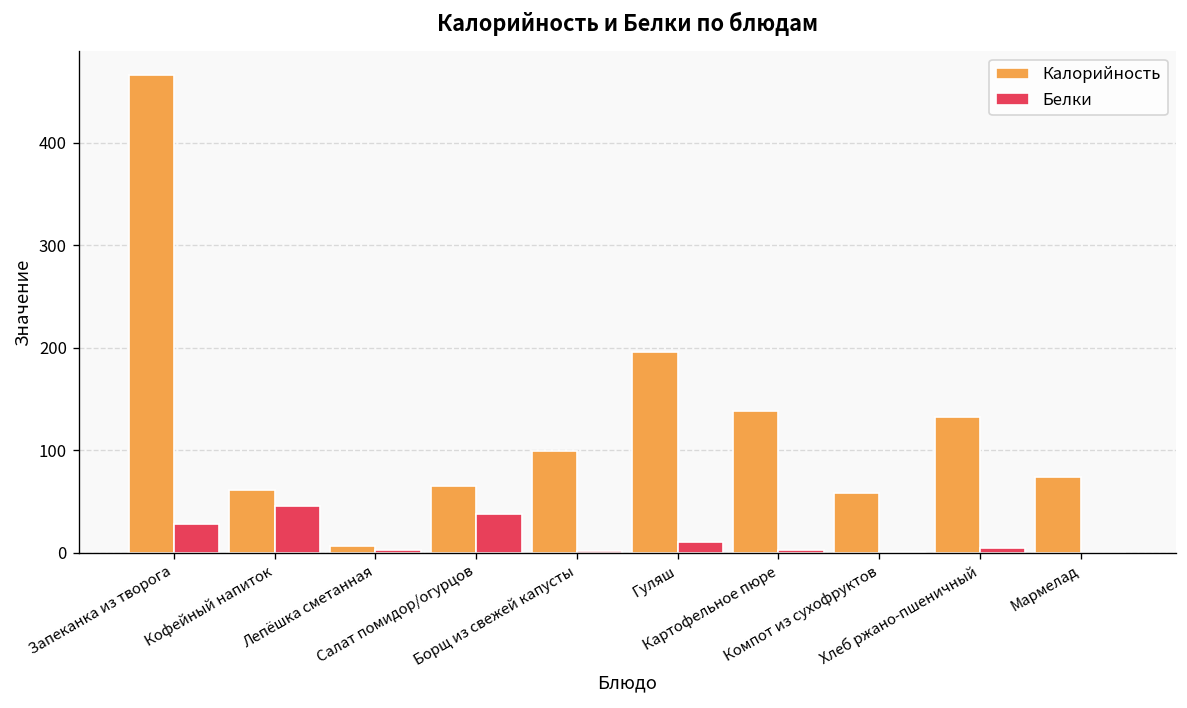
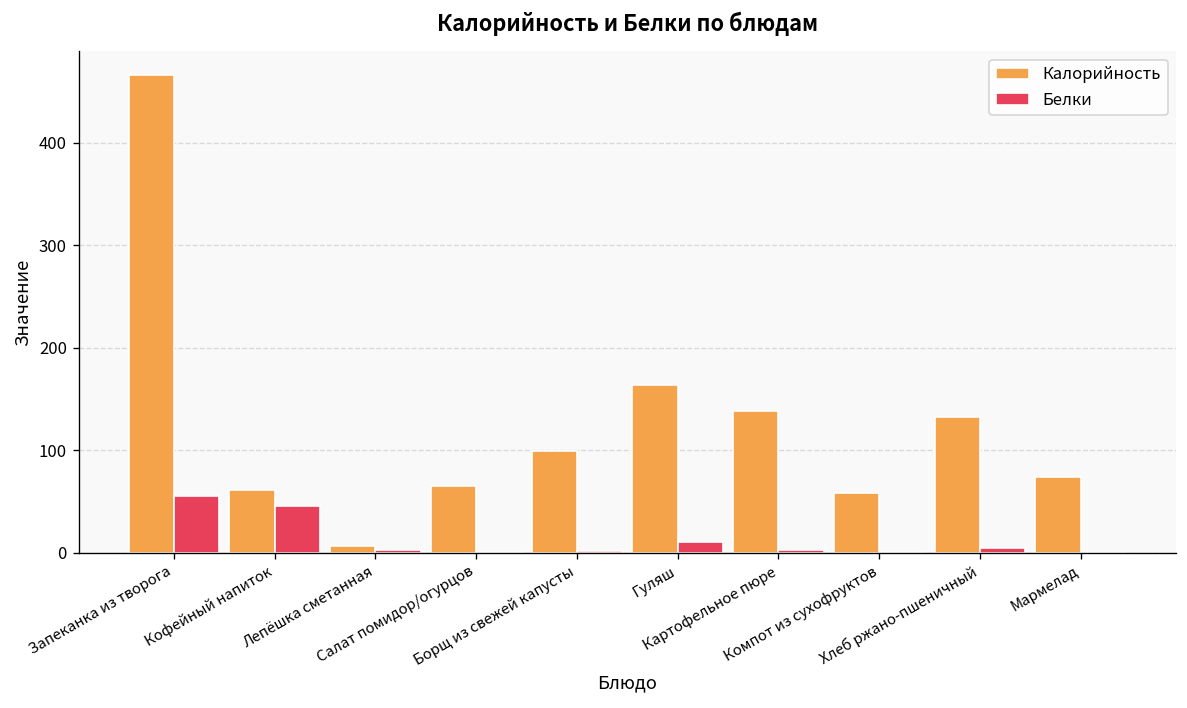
Белки, Запеканка из творога: 30 -> 60
Белки, Салат помидор/огурцов: 40 -> 0
Калорийность, Гуляш: 200 -> 160
